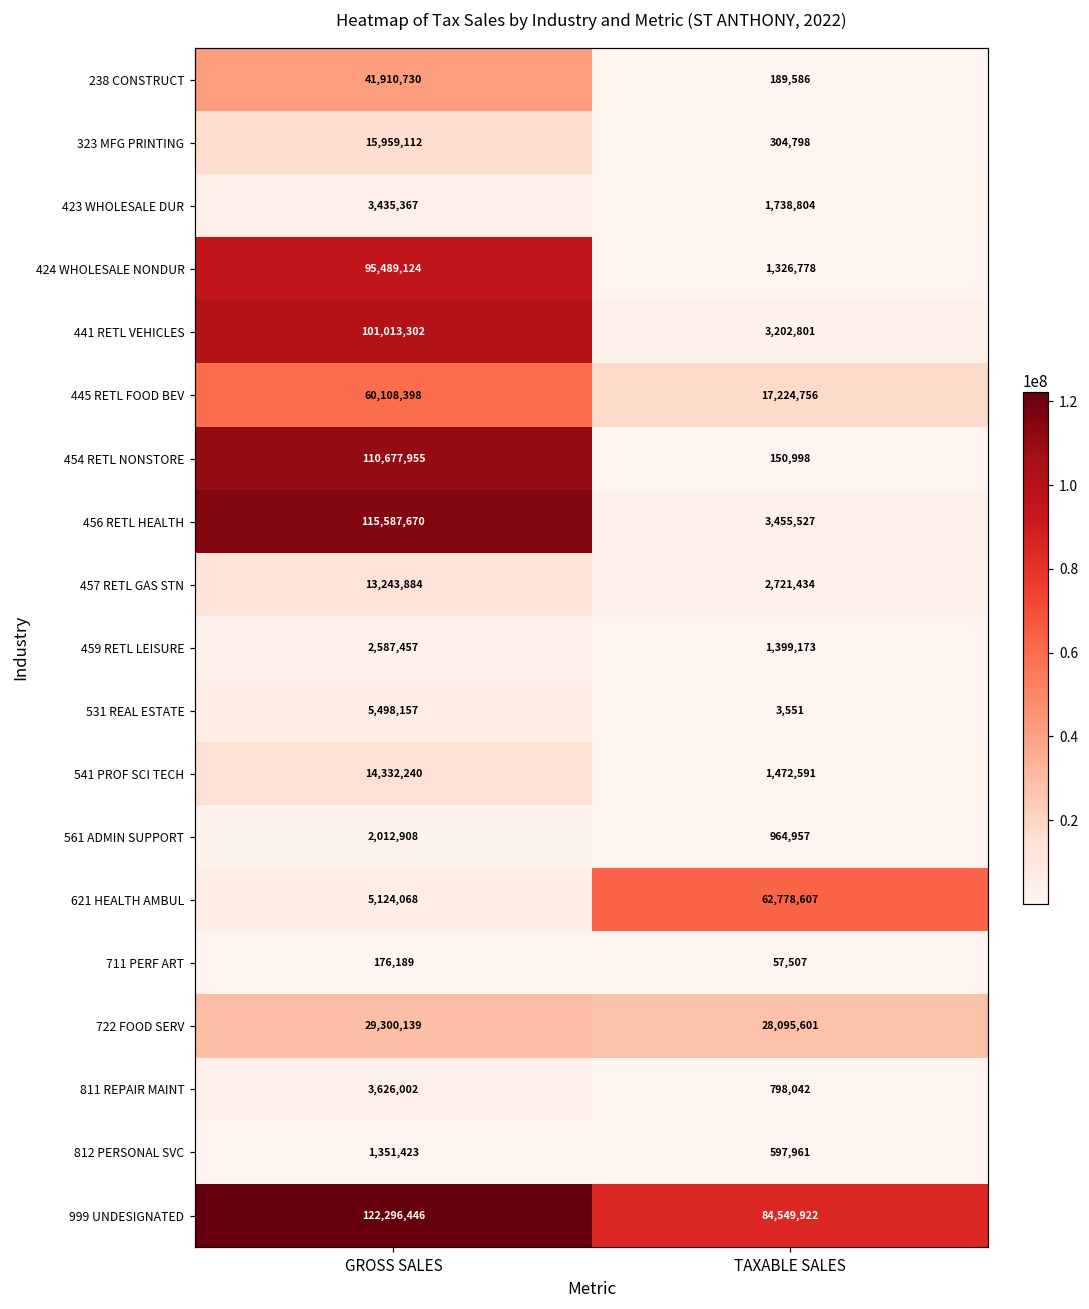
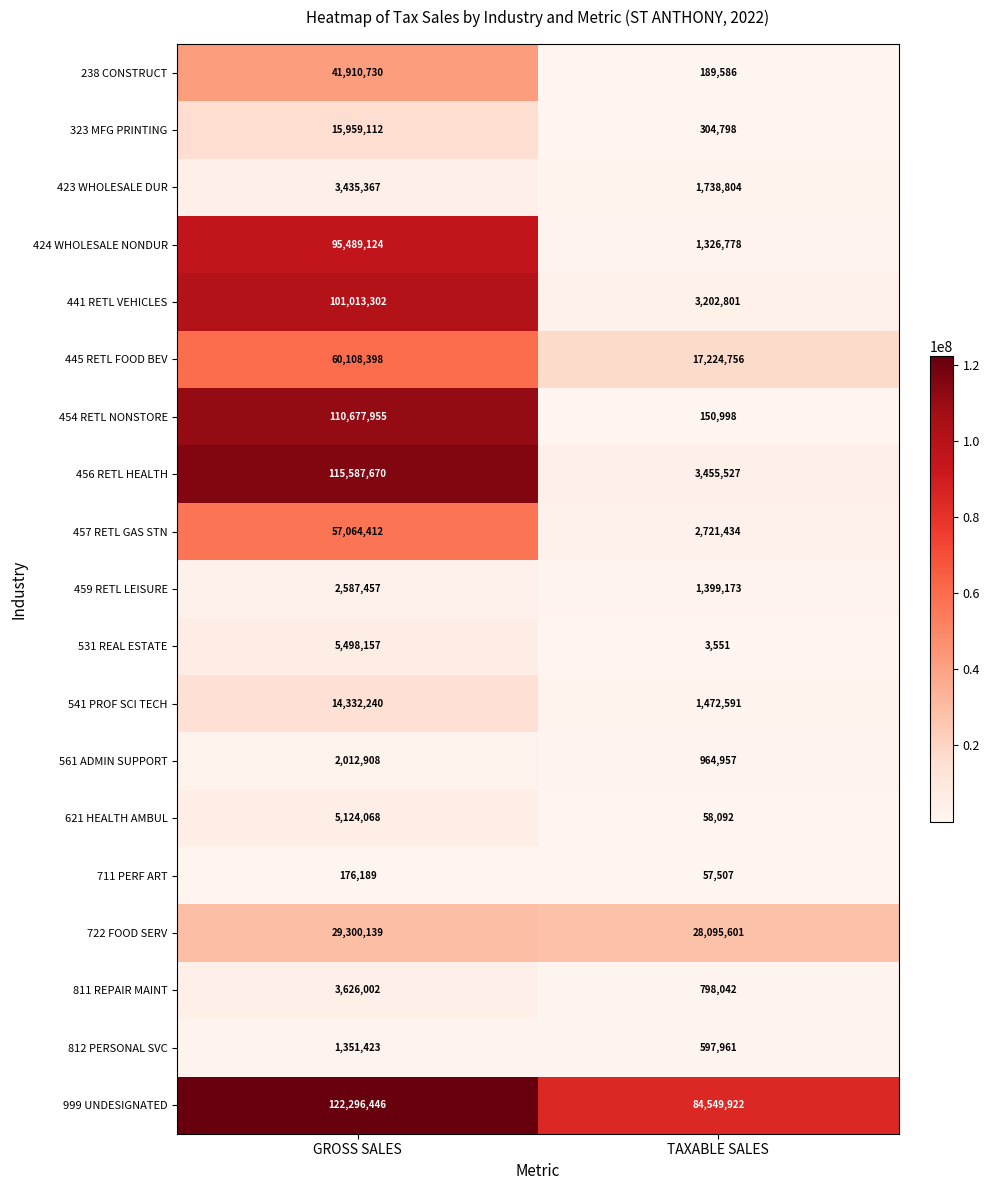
457 RETL GAS STN, GROSS SALES: 13,243,884 -> 57,064,412
621 HEALTH AMBUL, TAXABLE SALES: 62,778,607 -> 58,092
